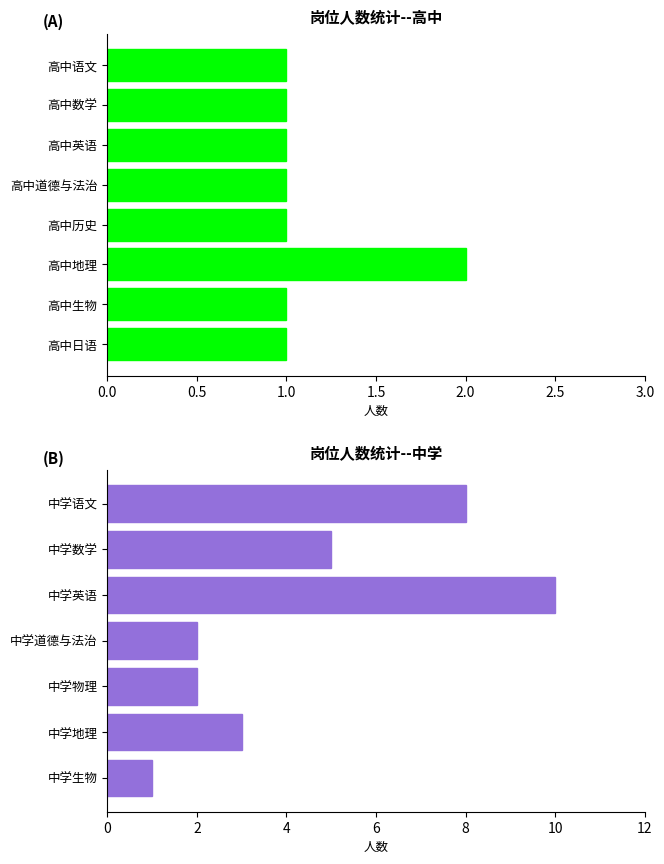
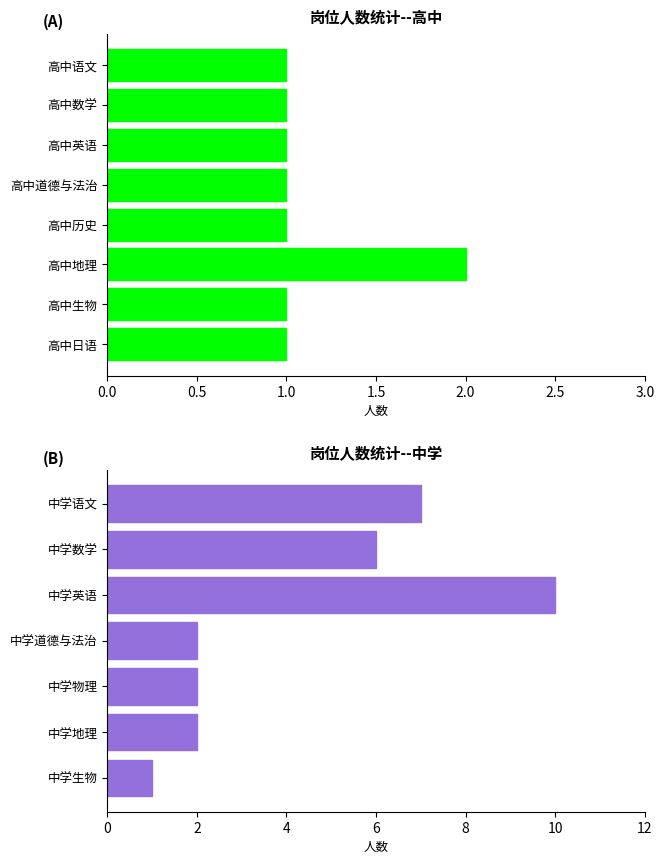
岗位人数统计--中学, 中学语文: 8 -> 7
岗位人数统计--中学, 中学数学: 5 -> 6
岗位人数统计--中学, 中学地理: 3 -> 2
